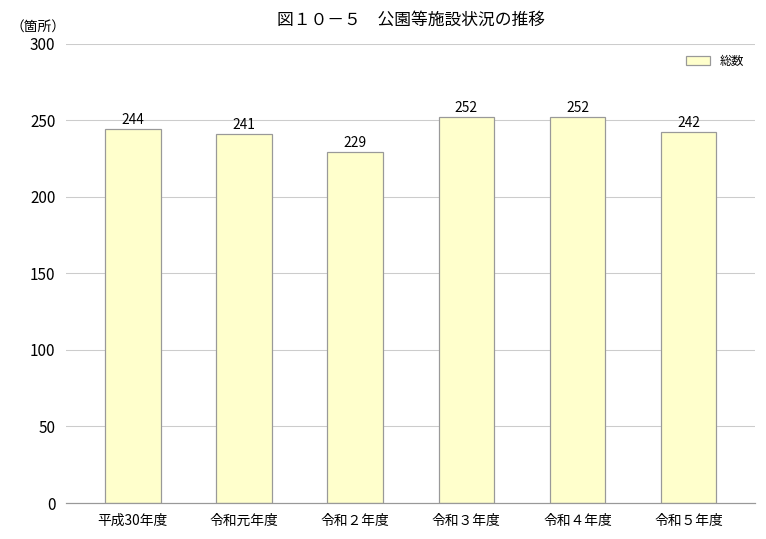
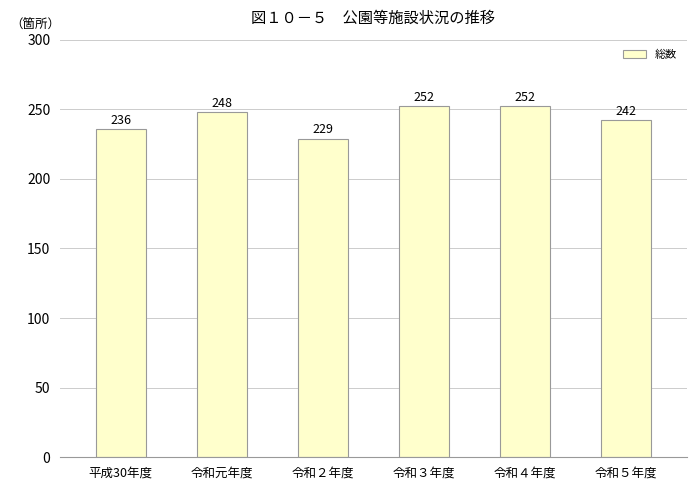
平成30年度: 244 -> 236
令和元年度: 241 -> 248
